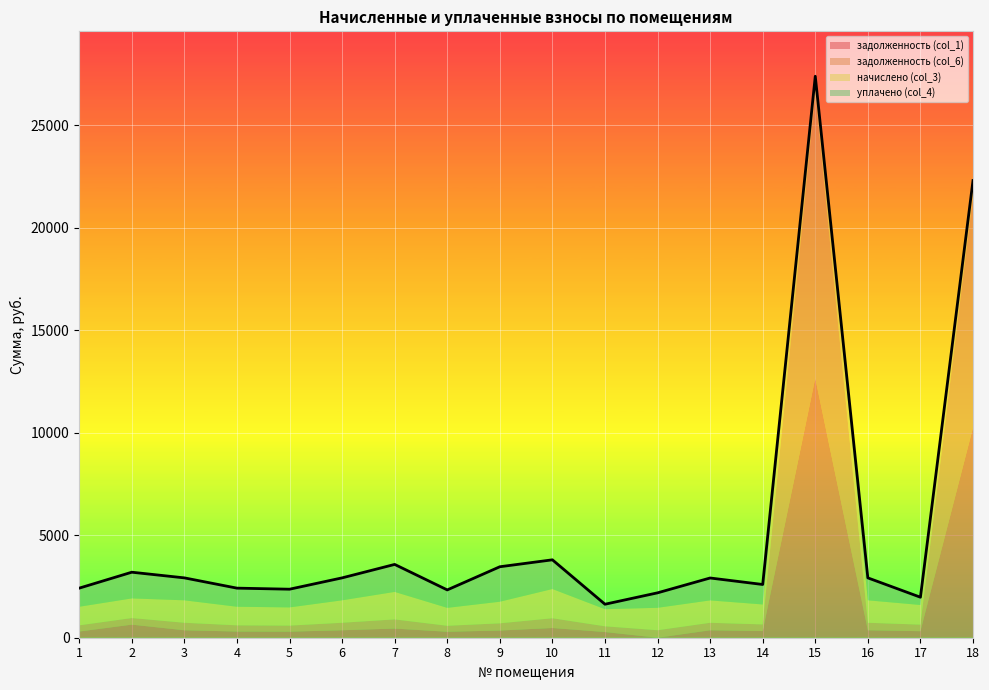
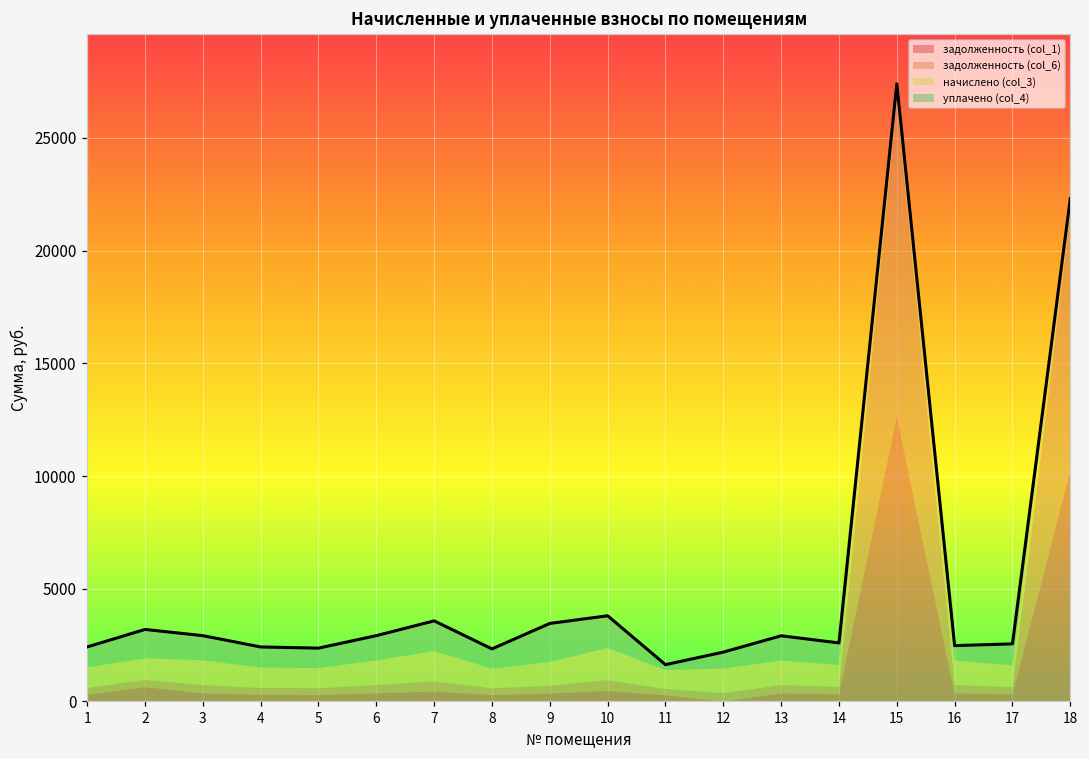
уплачено (col_4), 16: 1100 -> 700
уплачено (col_4), 17: 400 -> 1000
